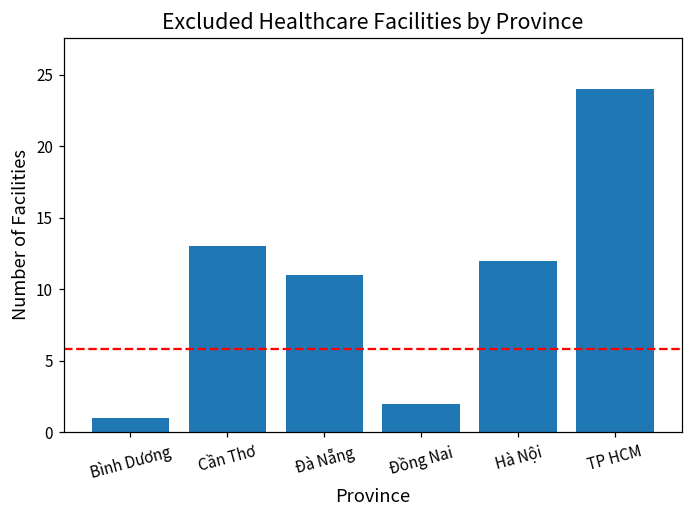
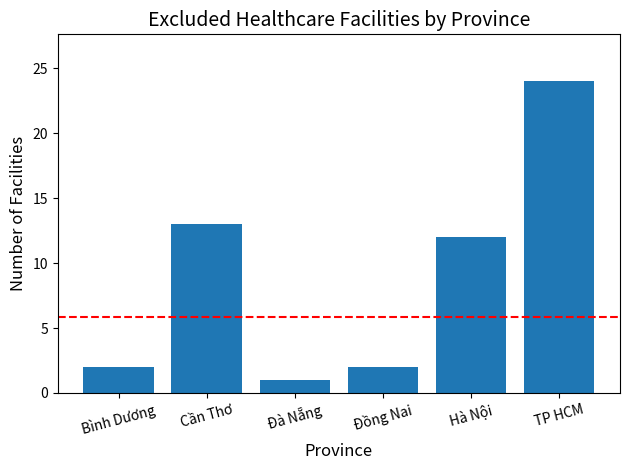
Bình Dương: 1 -> 2
Đà Nẵng: 11 -> 1
